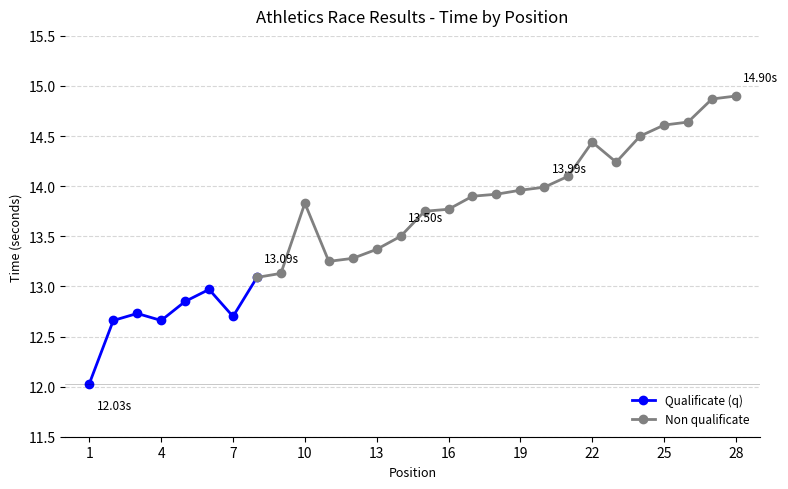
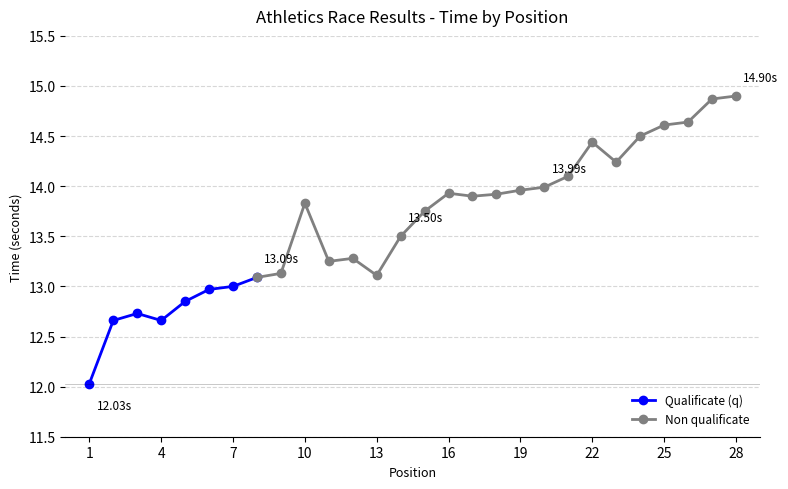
Qualificate (q), 7: 12.7 -> 13.0
Non qualificate, 13: 13.37 -> 13.11
Non qualificate, 16: 13.77 -> 13.93
